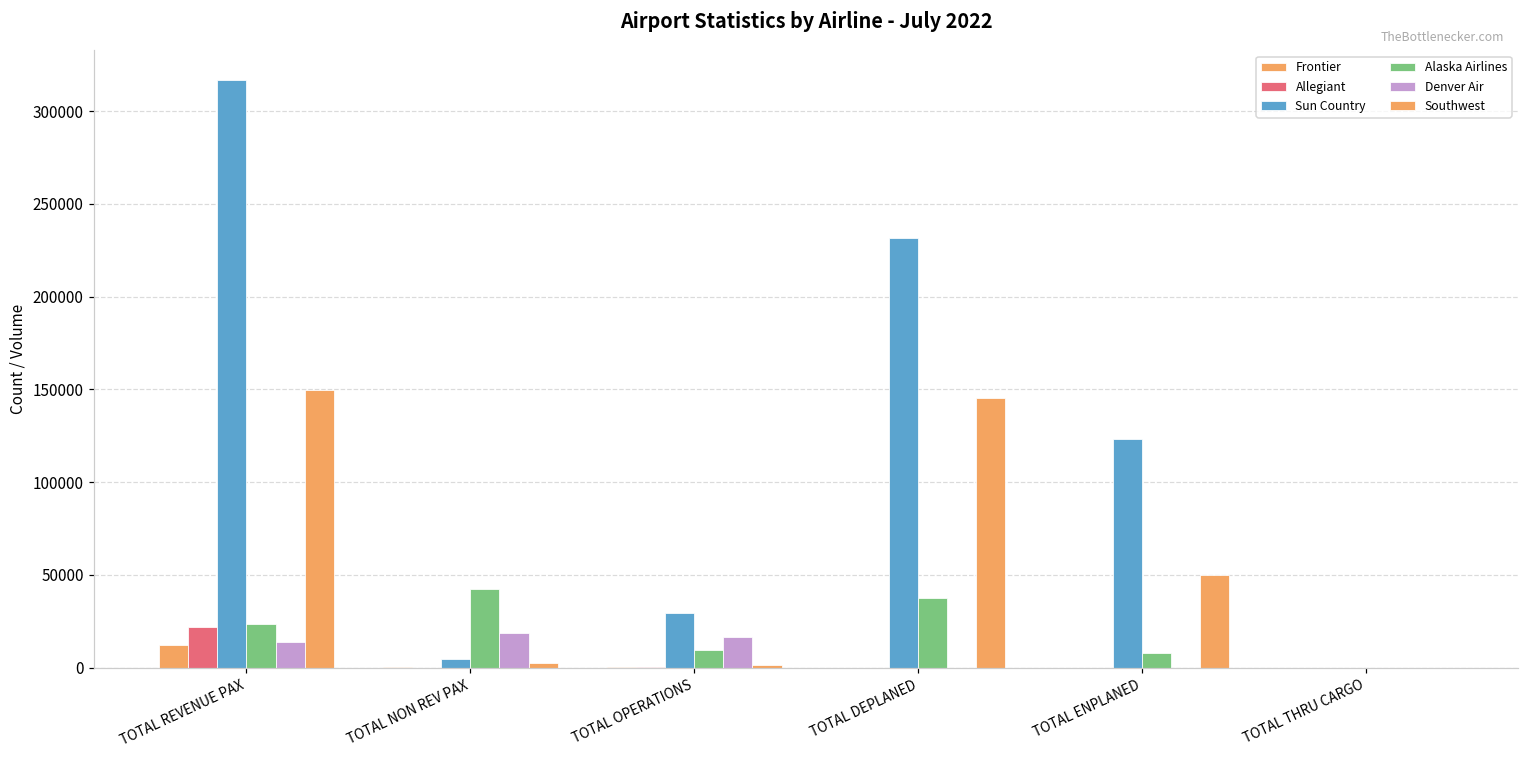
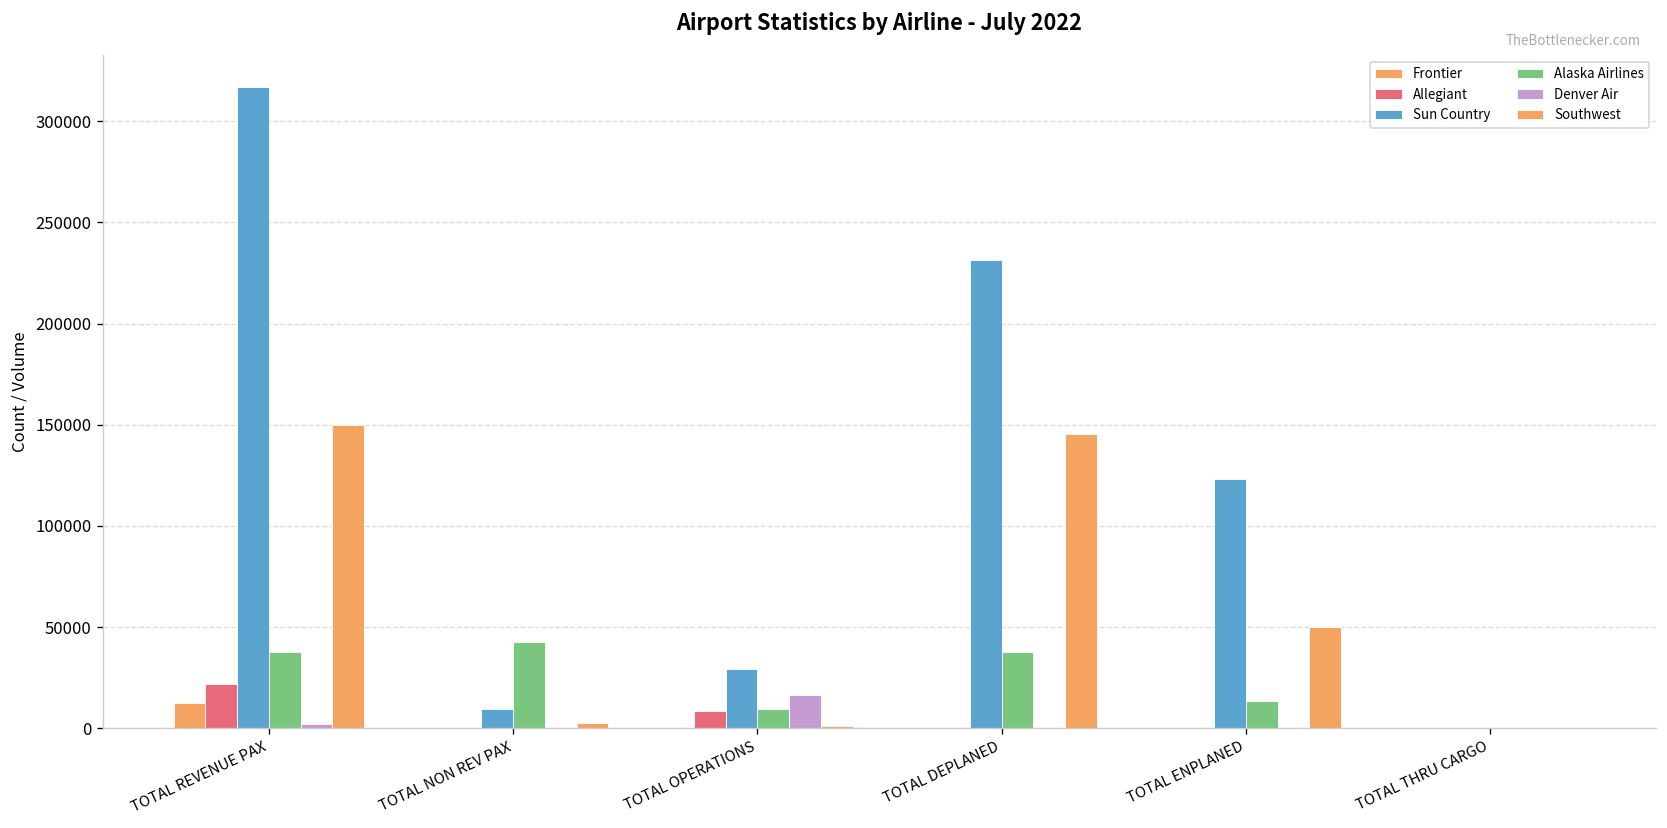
Alaska Airlines, TOTAL REVENUE PAX: 24000 -> 38000
Denver Air, TOTAL REVENUE PAX: 14000 -> 2000
Sun Country, TOTAL NON REV PAX: 5000 -> 10000
Denver Air, TOTAL NON REV PAX: 19000 -> 0
Allegiant, TOTAL OPERATIONS: 0 -> 9000
Alaska Airlines, TOTAL ENPLANED: 8000 -> 14000
